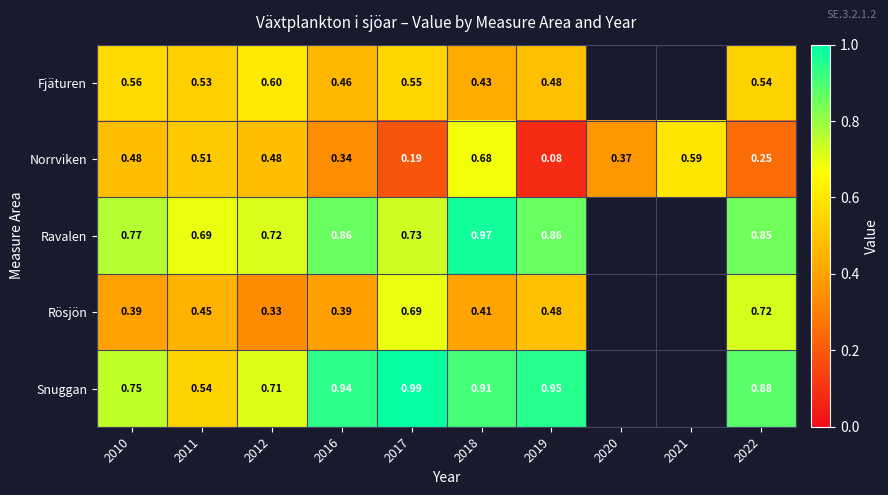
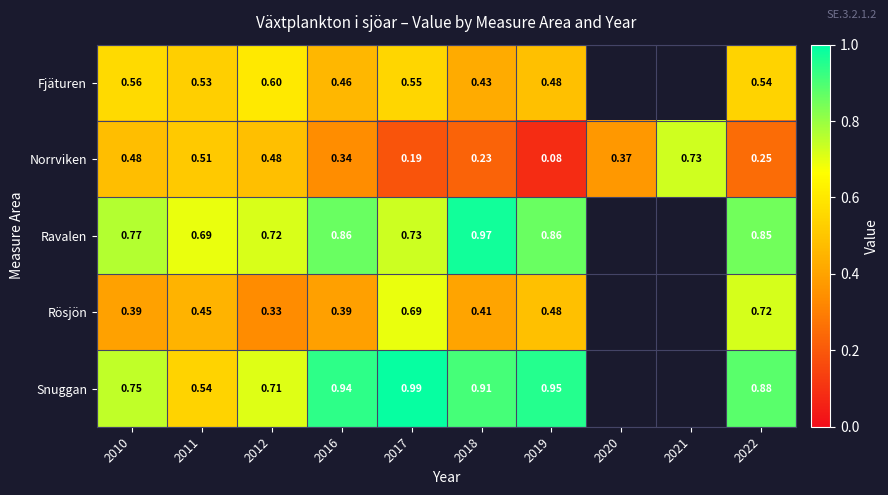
Norrviken, 2018: 0.68 -> 0.23
Norrviken, 2021: 0.59 -> 0.73
